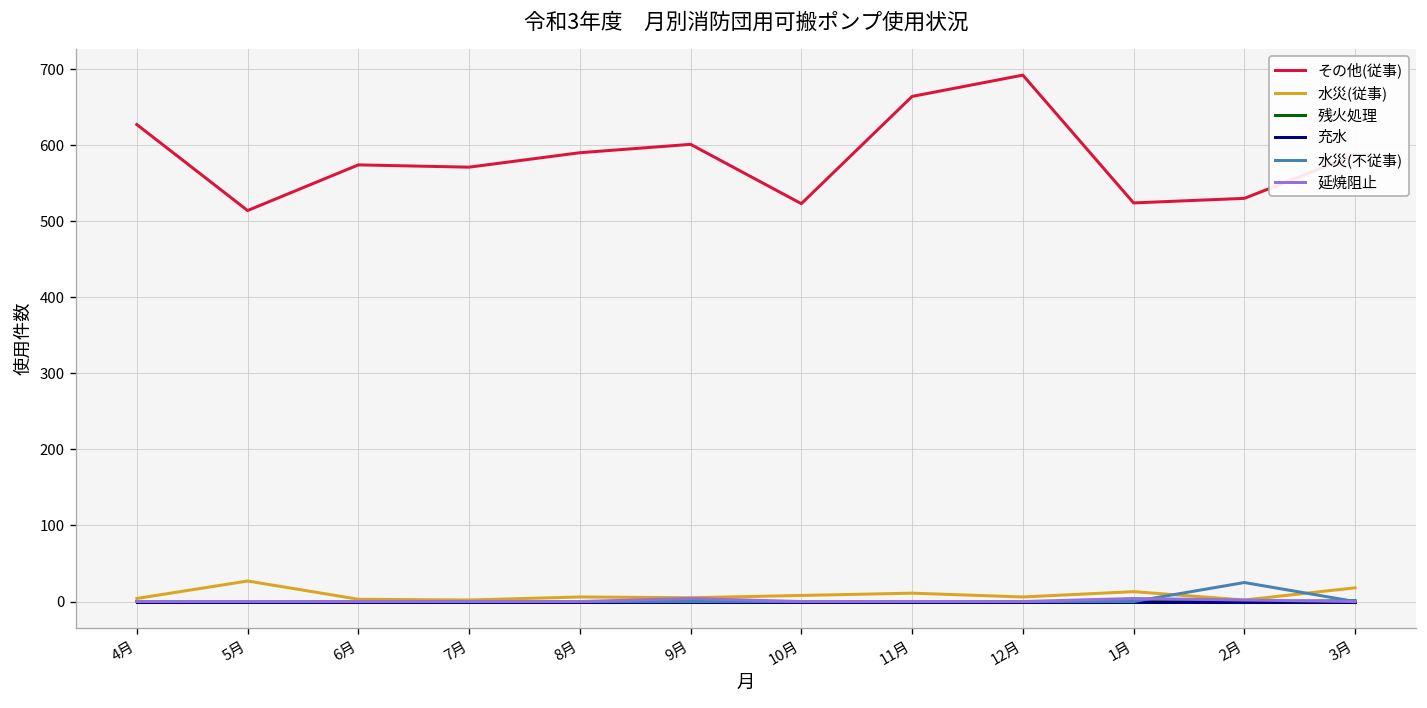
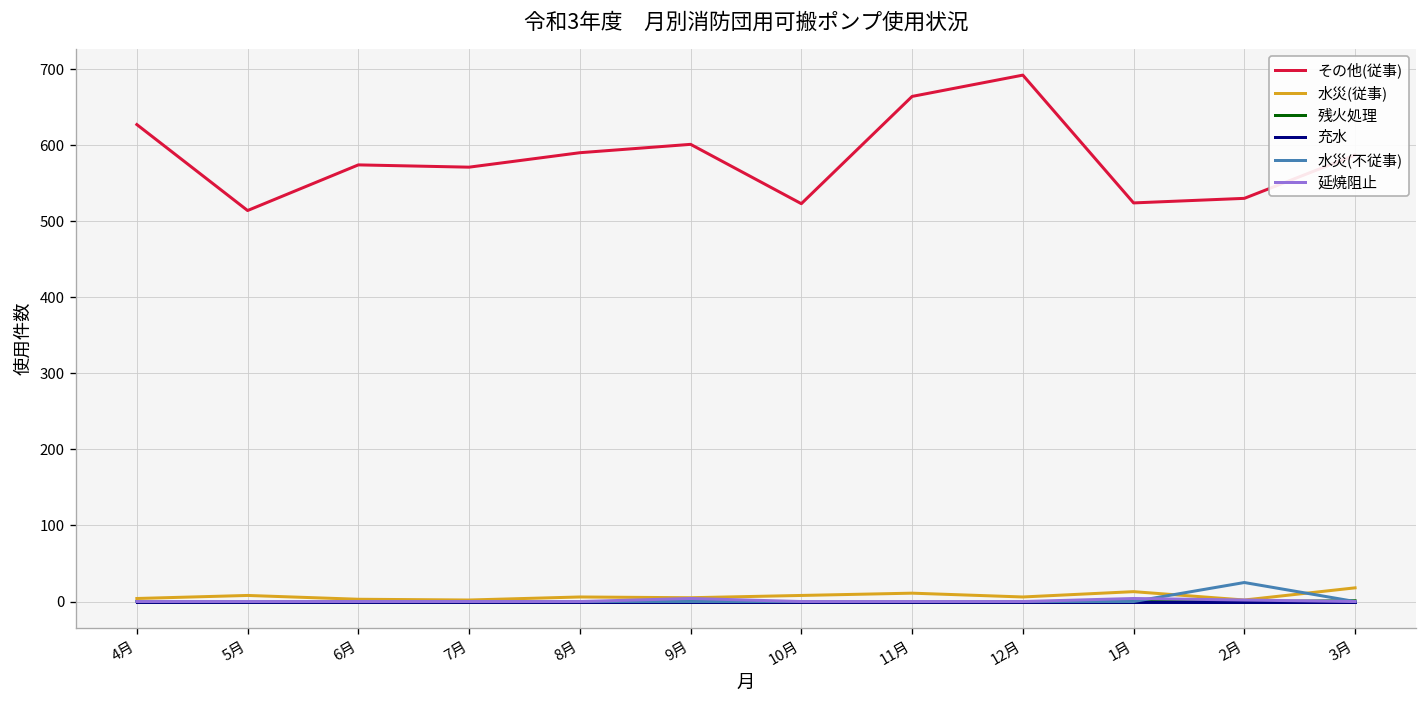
水災(従事), 5月: 30 -> 10
